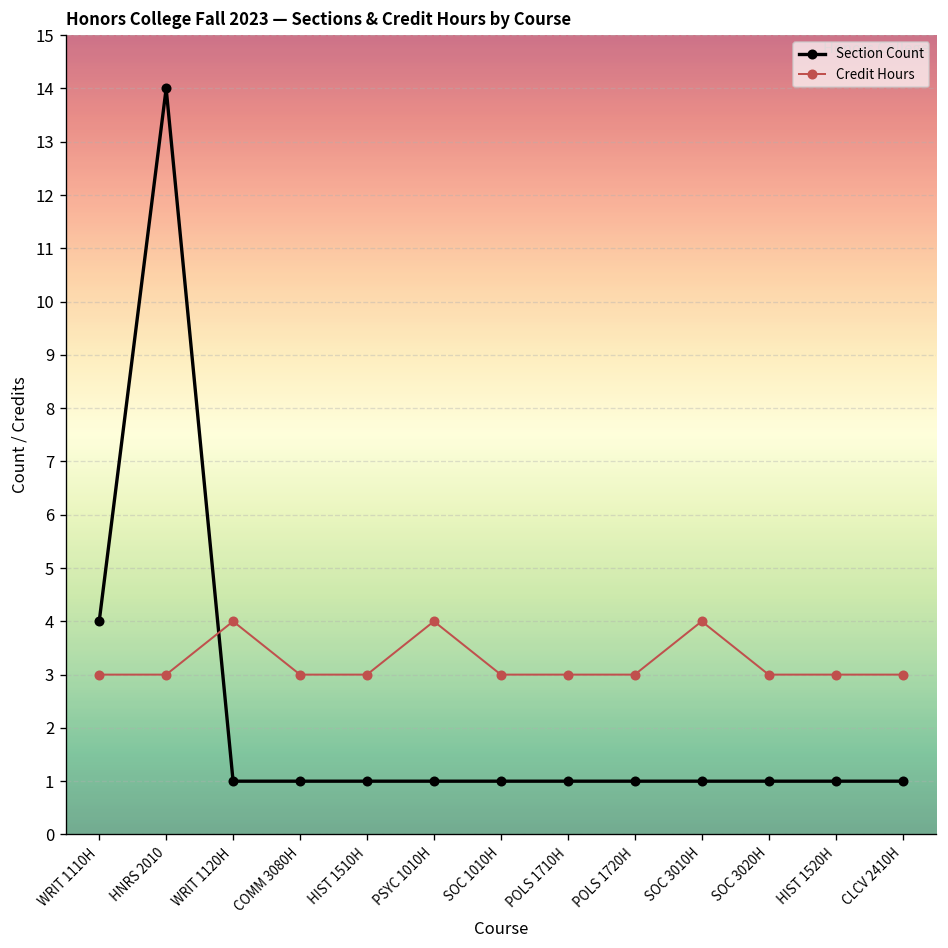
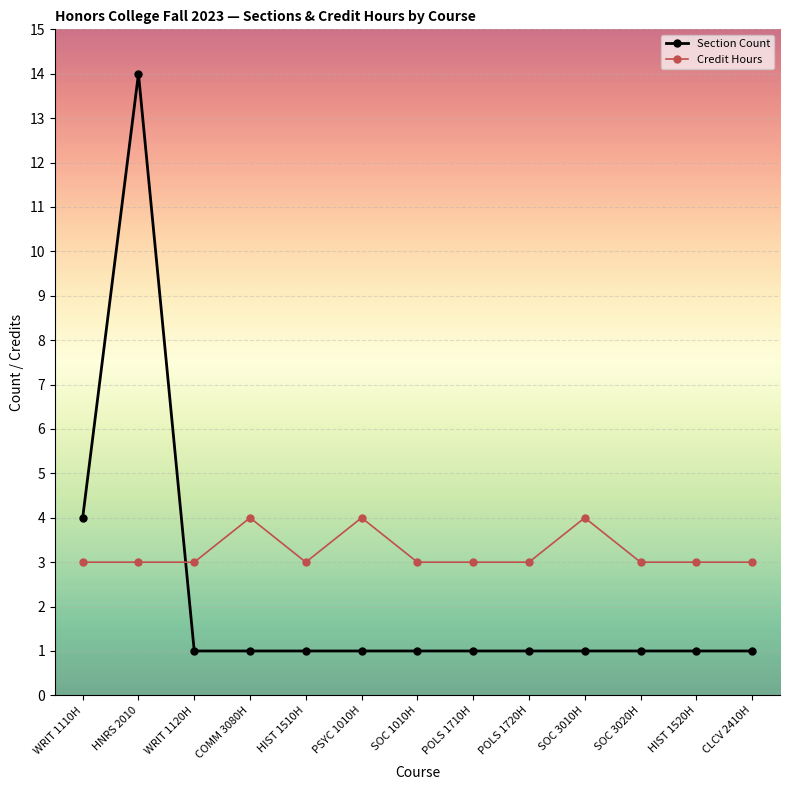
Credit Hours, WRIT 1120H: 4 -> 3
Credit Hours, COMM 3080H: 3 -> 4
